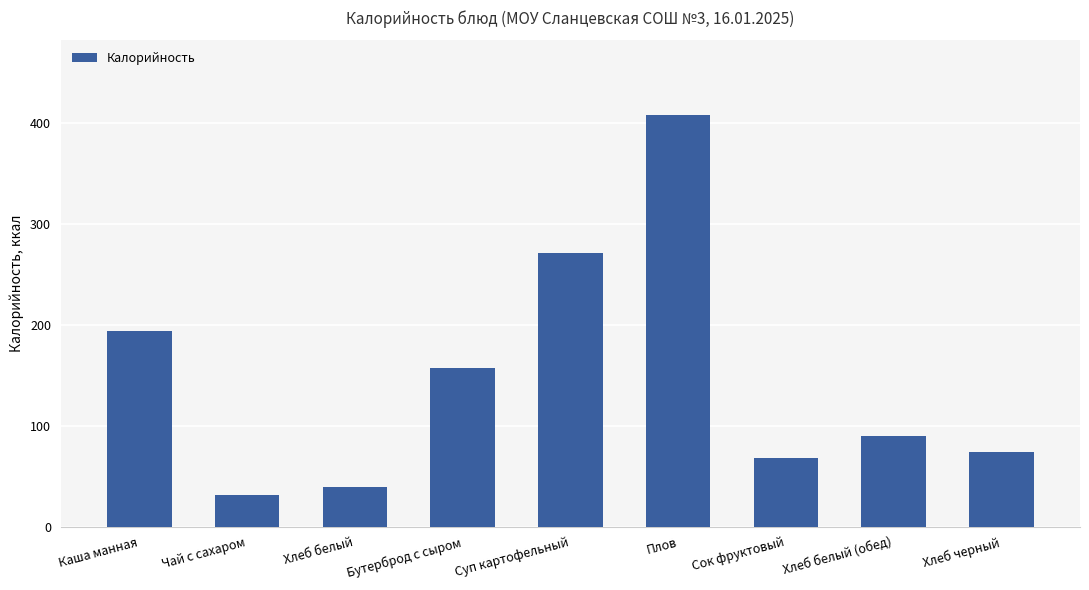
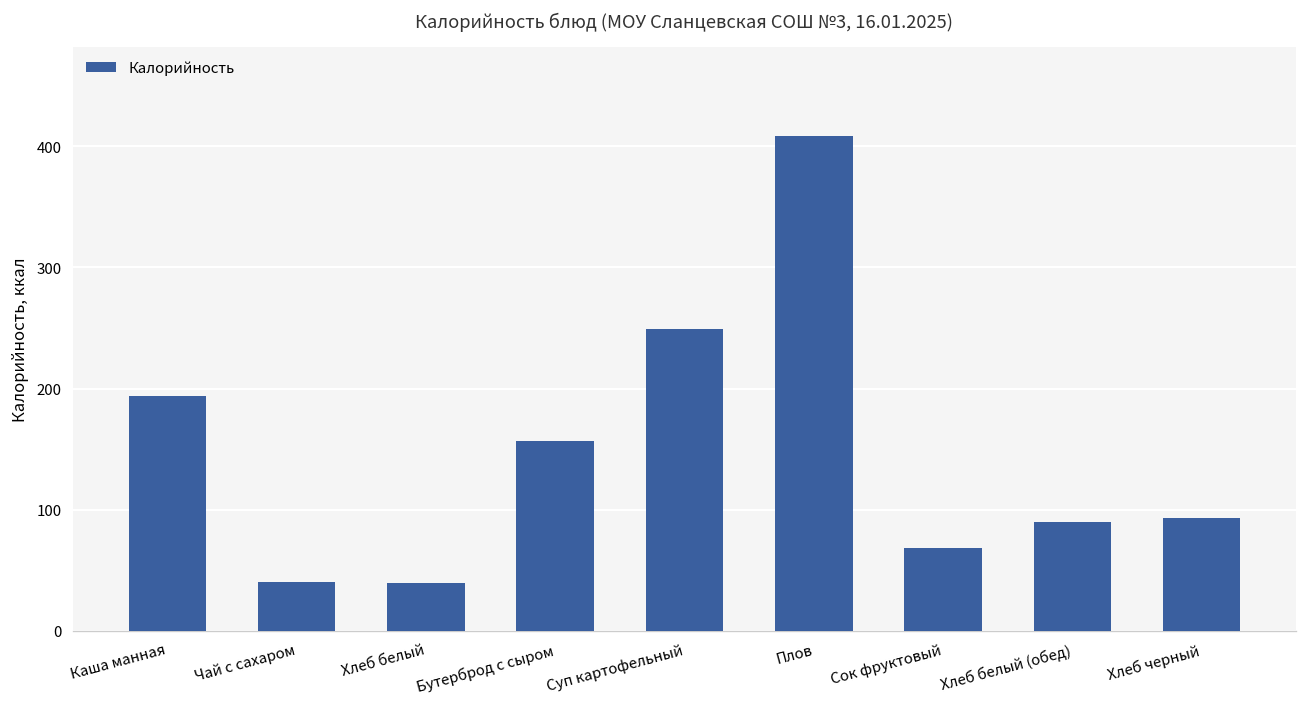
Чай с сахаром: 31 -> 40
Суп картофельный: 271 -> 249
Хлеб черный: 74 -> 94
